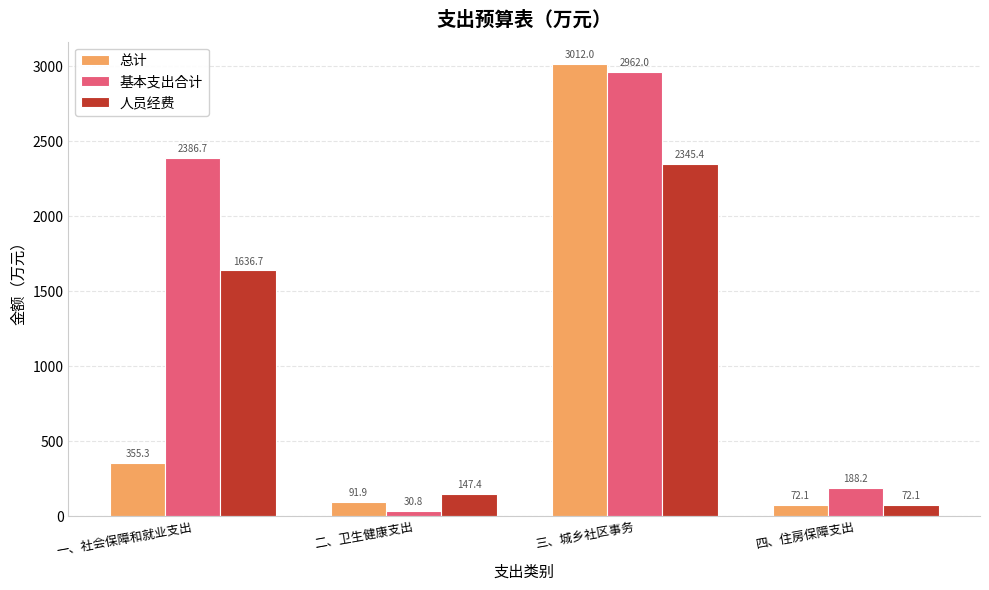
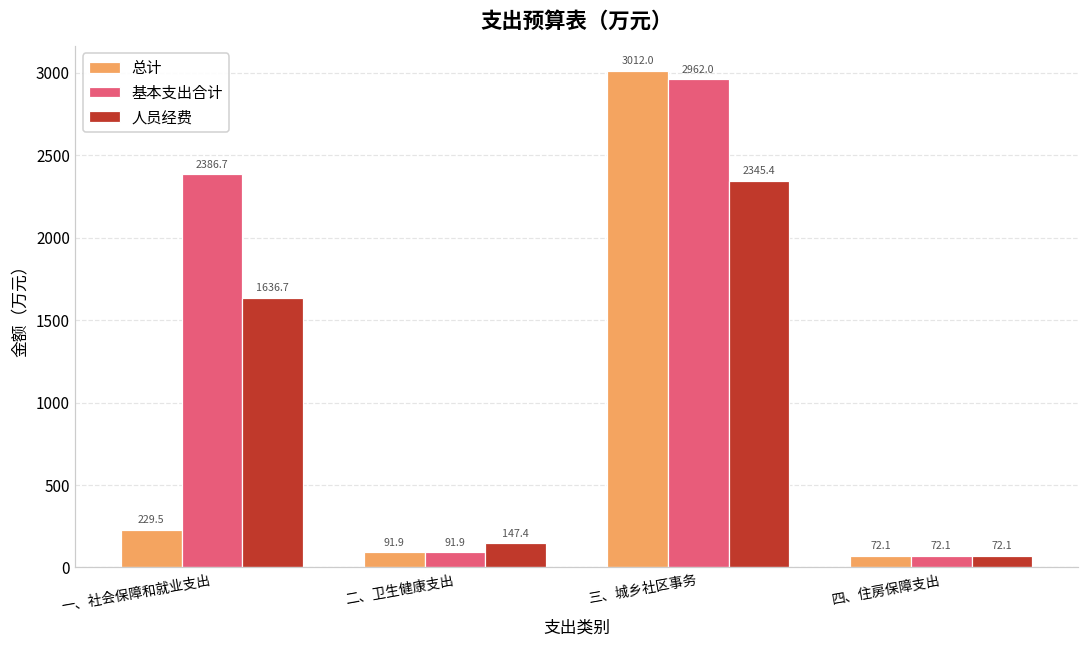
总计, 一、社会保障和就业支出: 355.3 -> 229.5
基本支出合计, 二、卫生健康支出: 30.8 -> 91.9
基本支出合计, 四、住房保障支出: 188.2 -> 72.1
